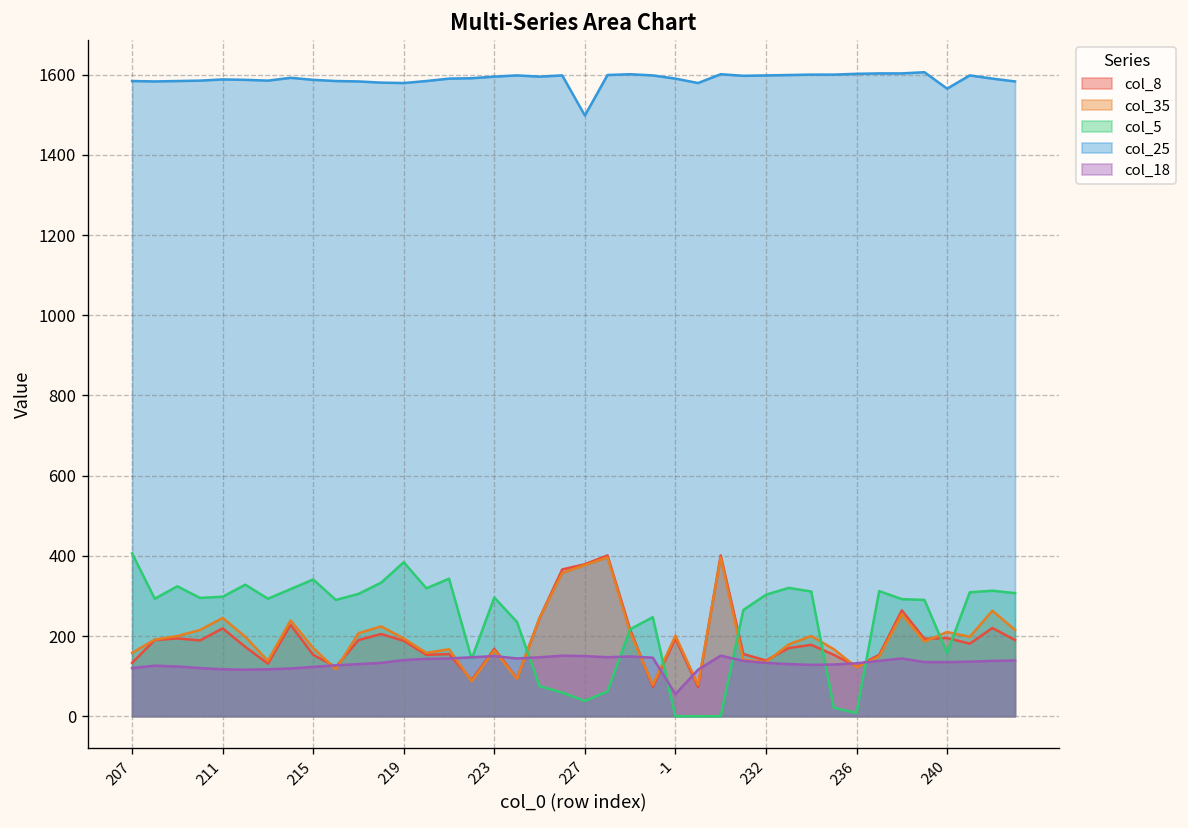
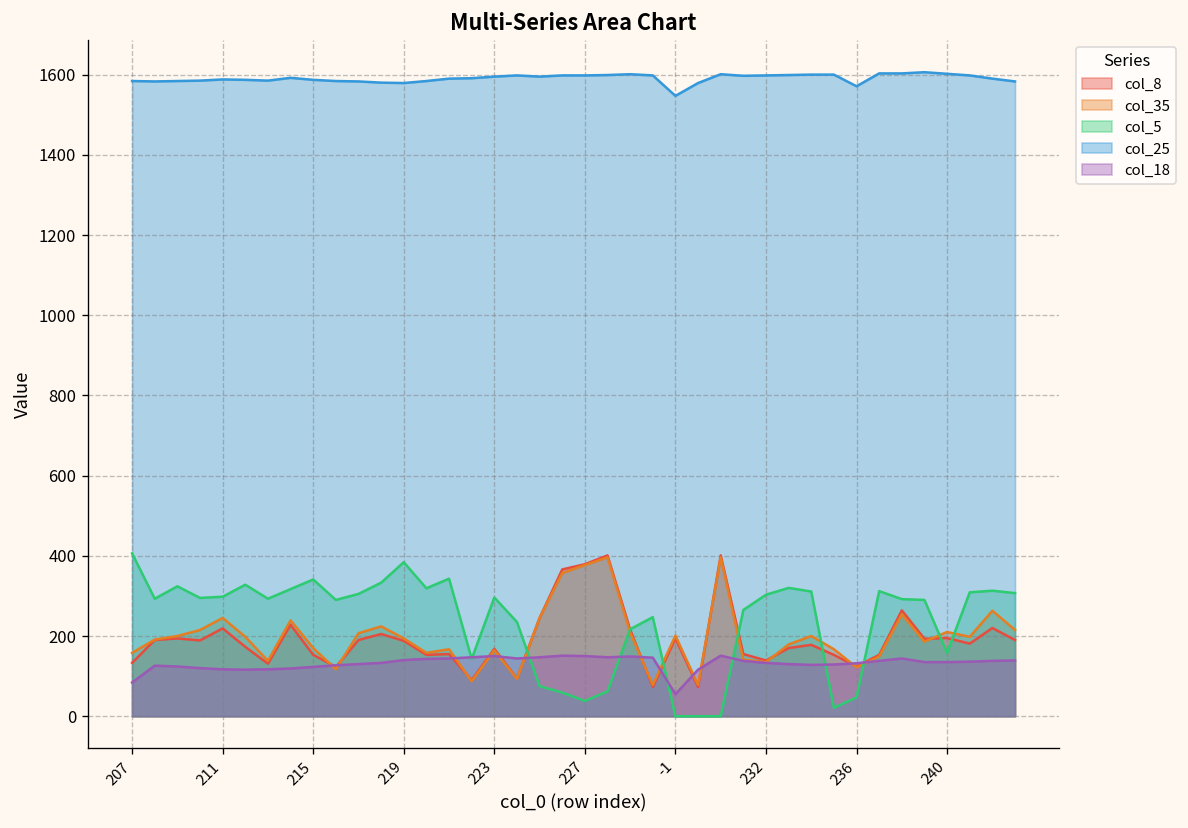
col_18, 207: 120 -> 80
col_25, 227: 1500 -> 1600
col_25, -1: 1590 -> 1550
col_5, 236: 10 -> 50
col_25, 236: 1600 -> 1570
col_25, 240: 1570 -> 1600
